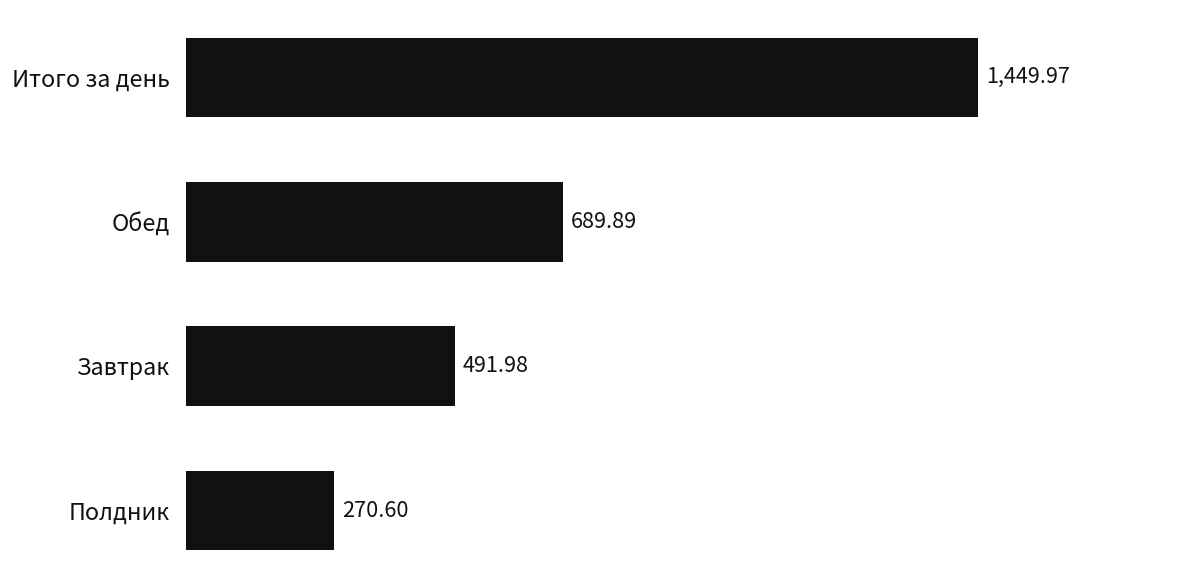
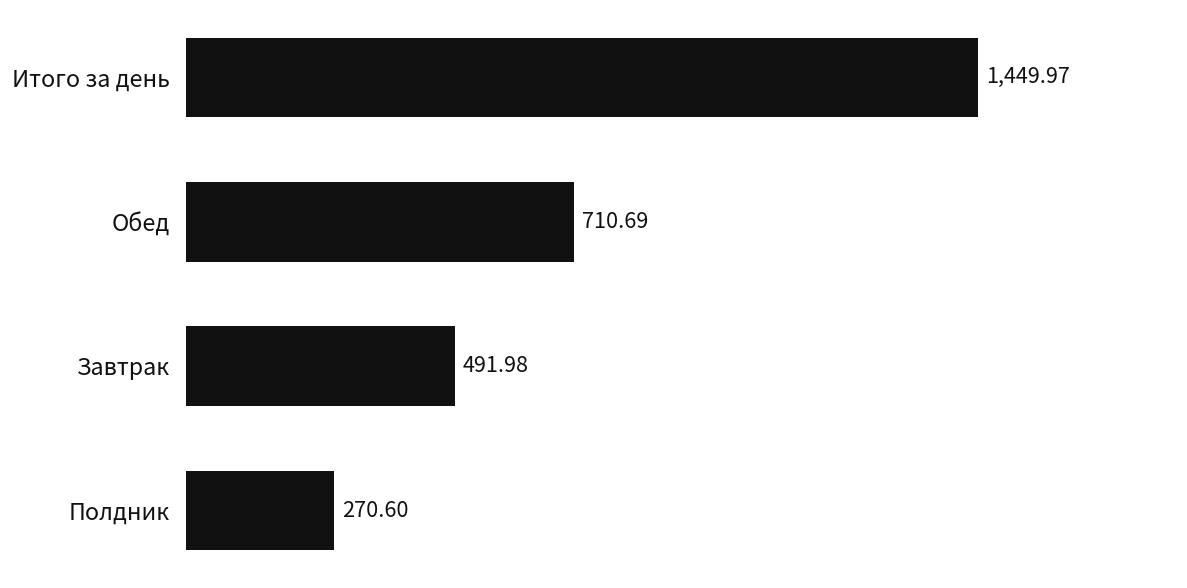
Обед: 689.89 -> 710.69
